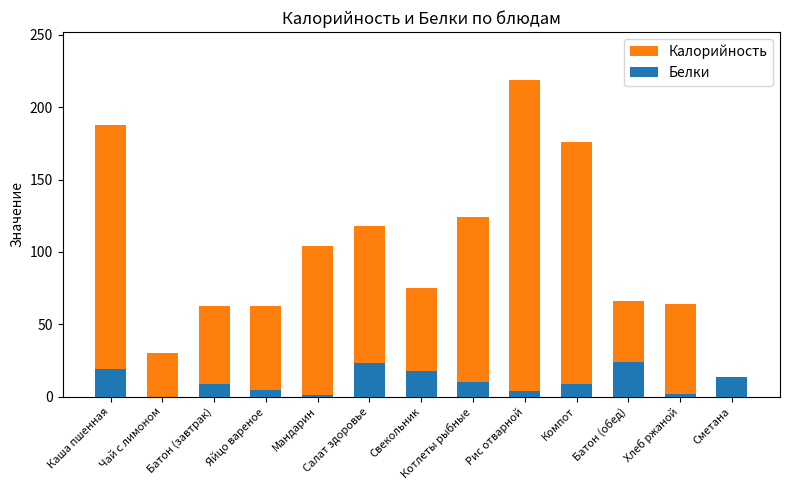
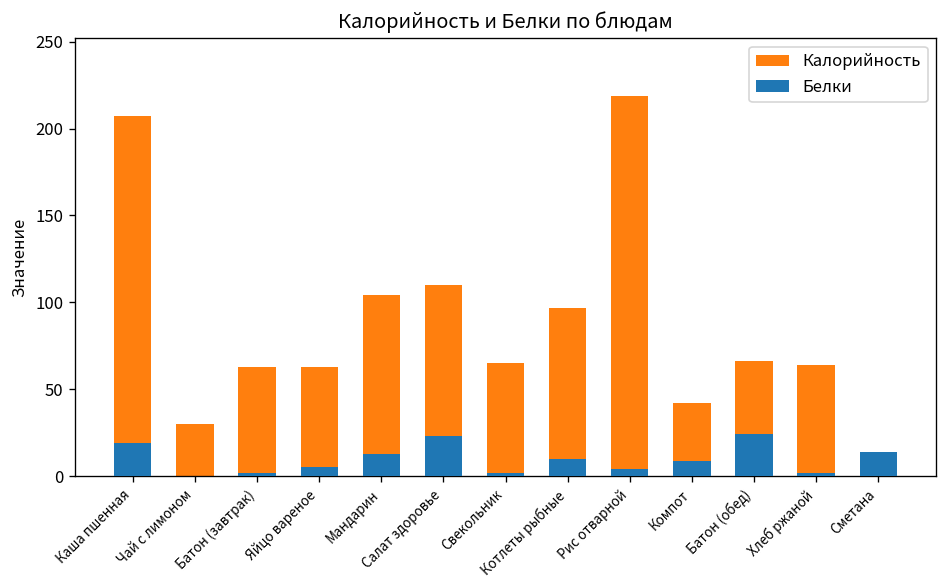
Калорийность, Каша пшенная: 188 -> 207
Белки, Батон (завтрак): 9 -> 2
Белки, Мандарин: 1 -> 13
Калорийность, Салат здоровье: 118 -> 110
Калорийность, Свекольник: 75 -> 65
Белки, Свекольник: 18 -> 2
Калорийность, Котлеты рыбные: 124 -> 97
Калорийность, Компот: 176 -> 42
